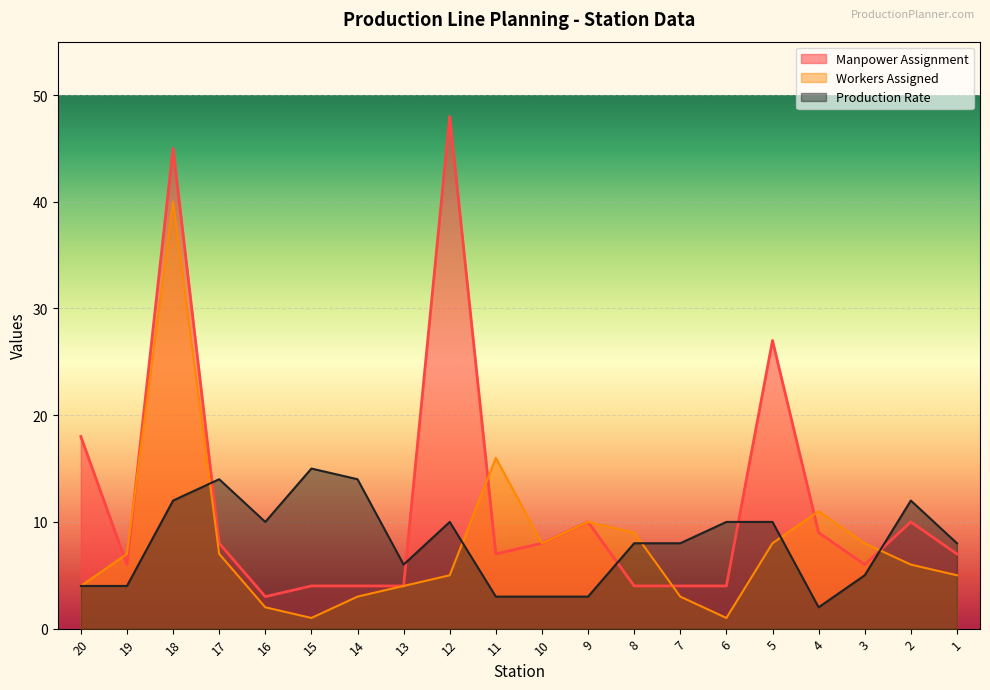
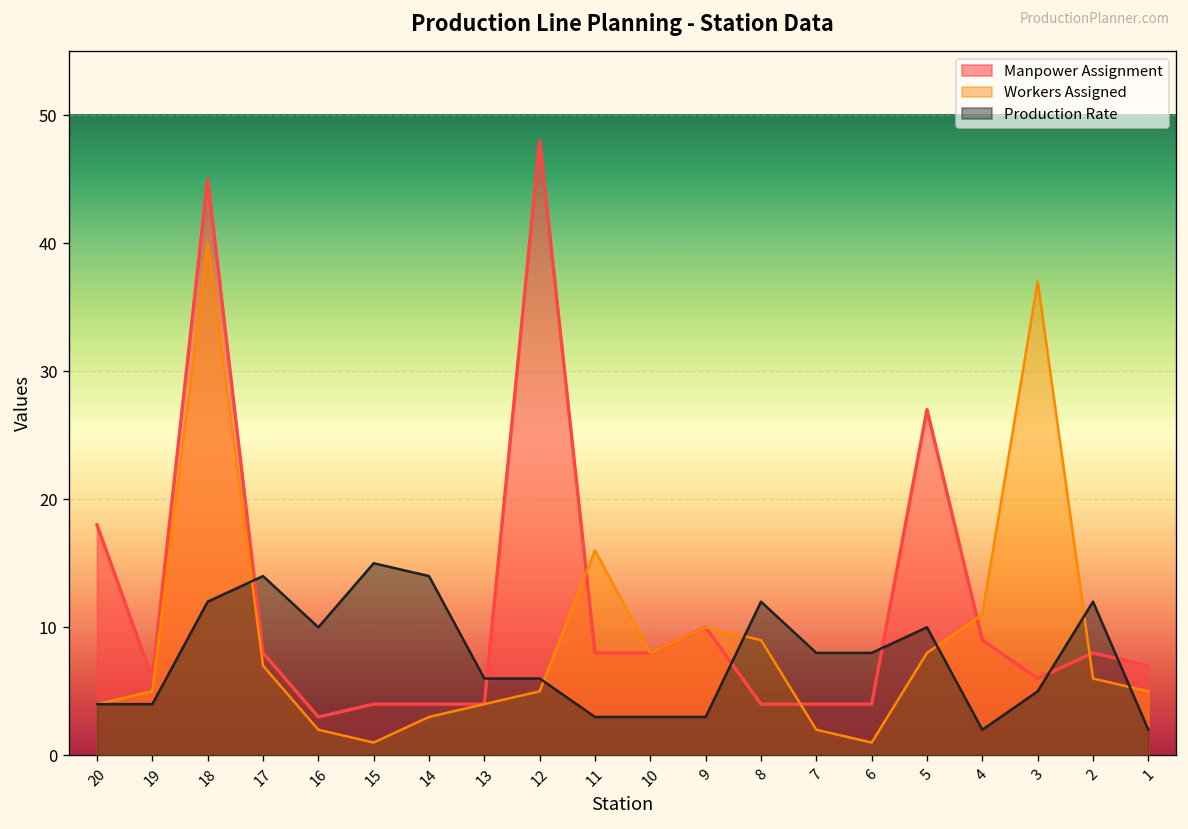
Workers Assigned, 19: 7 -> 5
Production Rate, 12: 10 -> 6
Manpower Assignment, 11: 7 -> 8
Production Rate, 8: 8 -> 12
Workers Assigned, 7: 3 -> 2
Production Rate, 6: 10 -> 8
Workers Assigned, 3: 8 -> 37
Manpower Assignment, 2: 10 -> 8
Production Rate, 1: 8 -> 2
